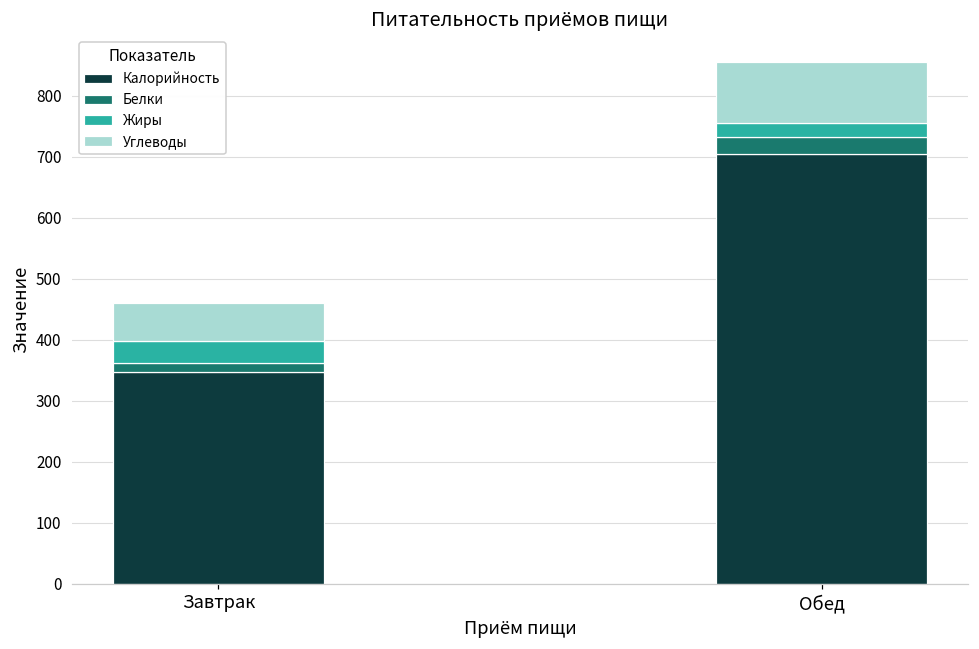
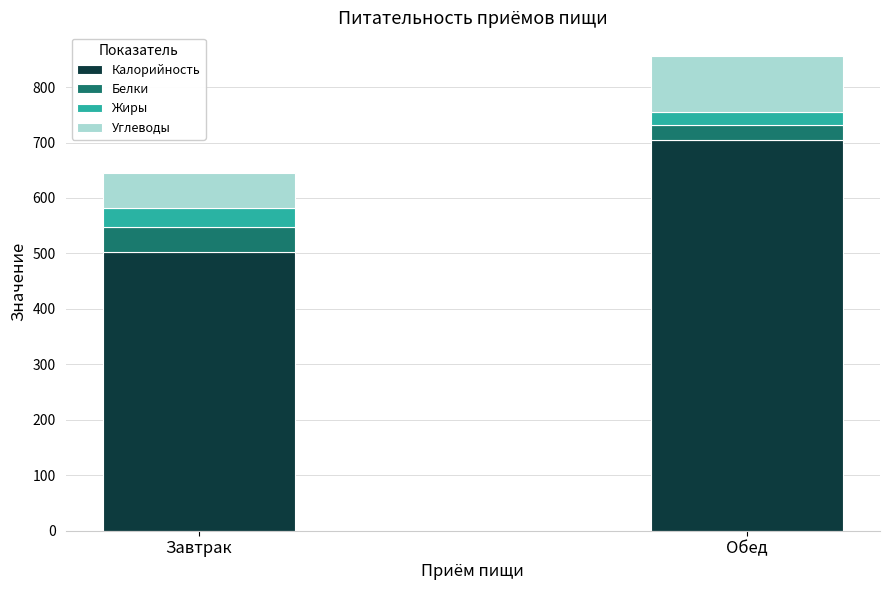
Калорийность, Завтрак: 350 -> 500
Белки, Завтрак: 20 -> 50
